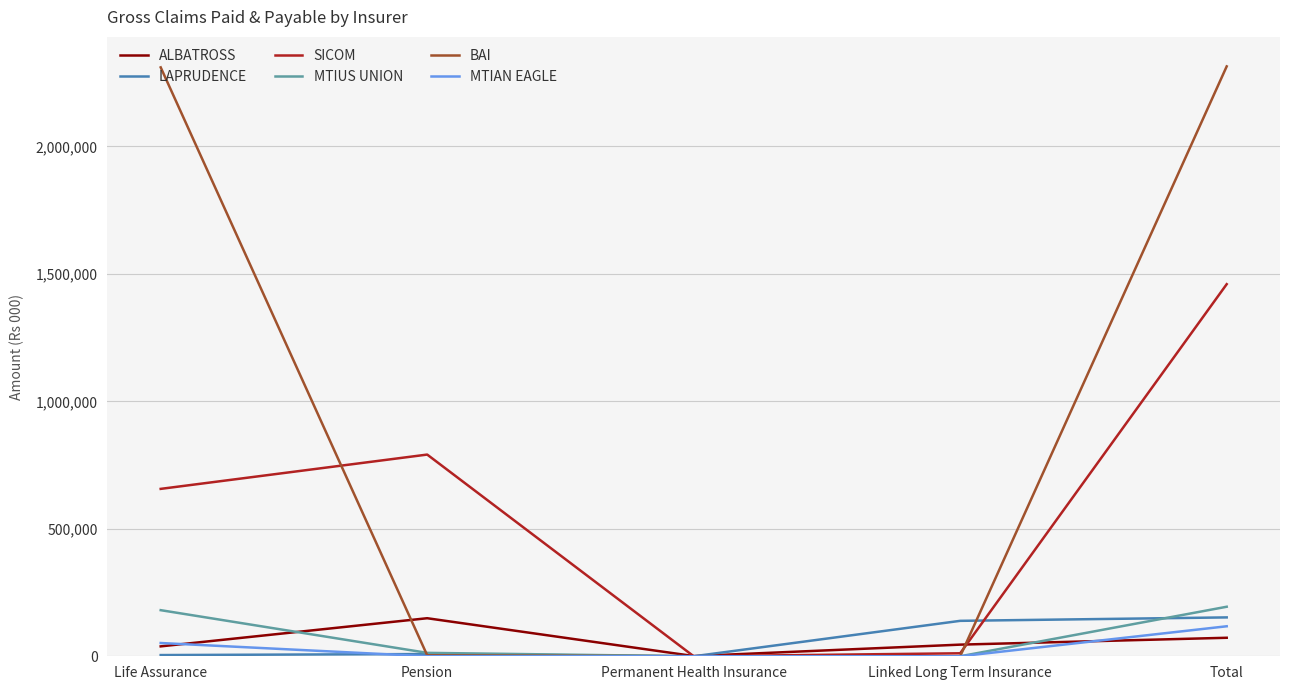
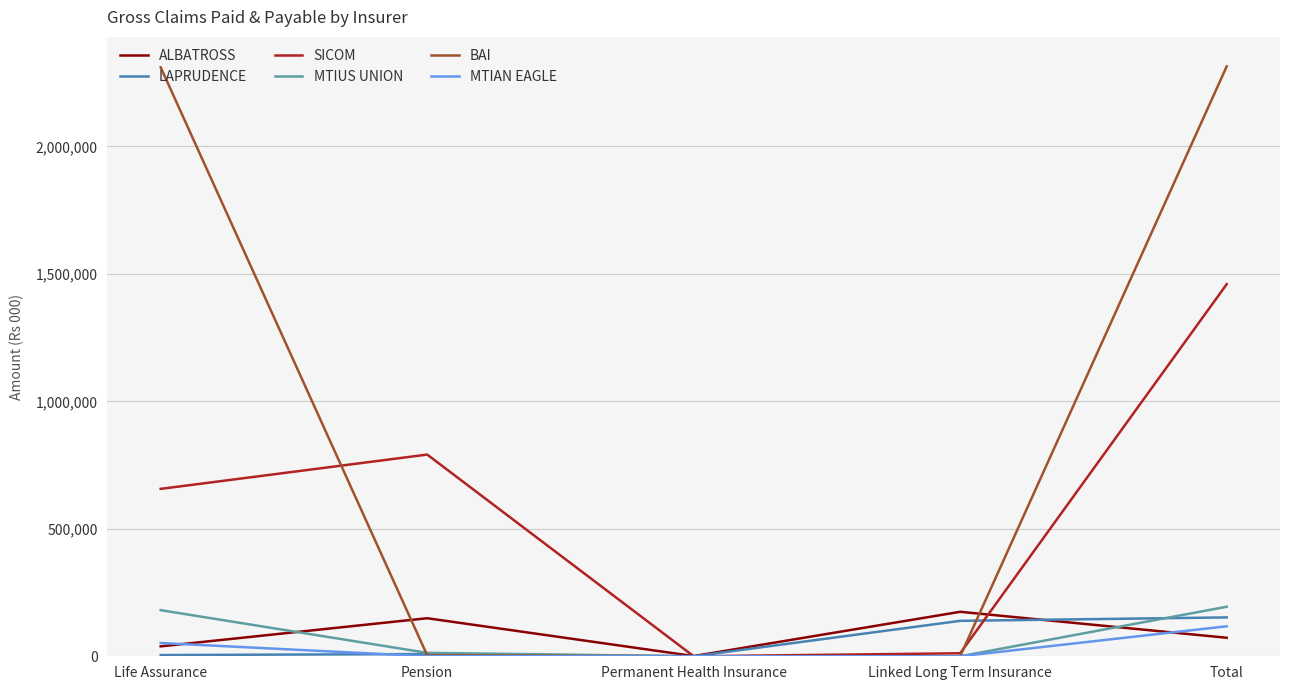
ALBATROSS, Linked Long Term Insurance: 50,000 -> 170,000
